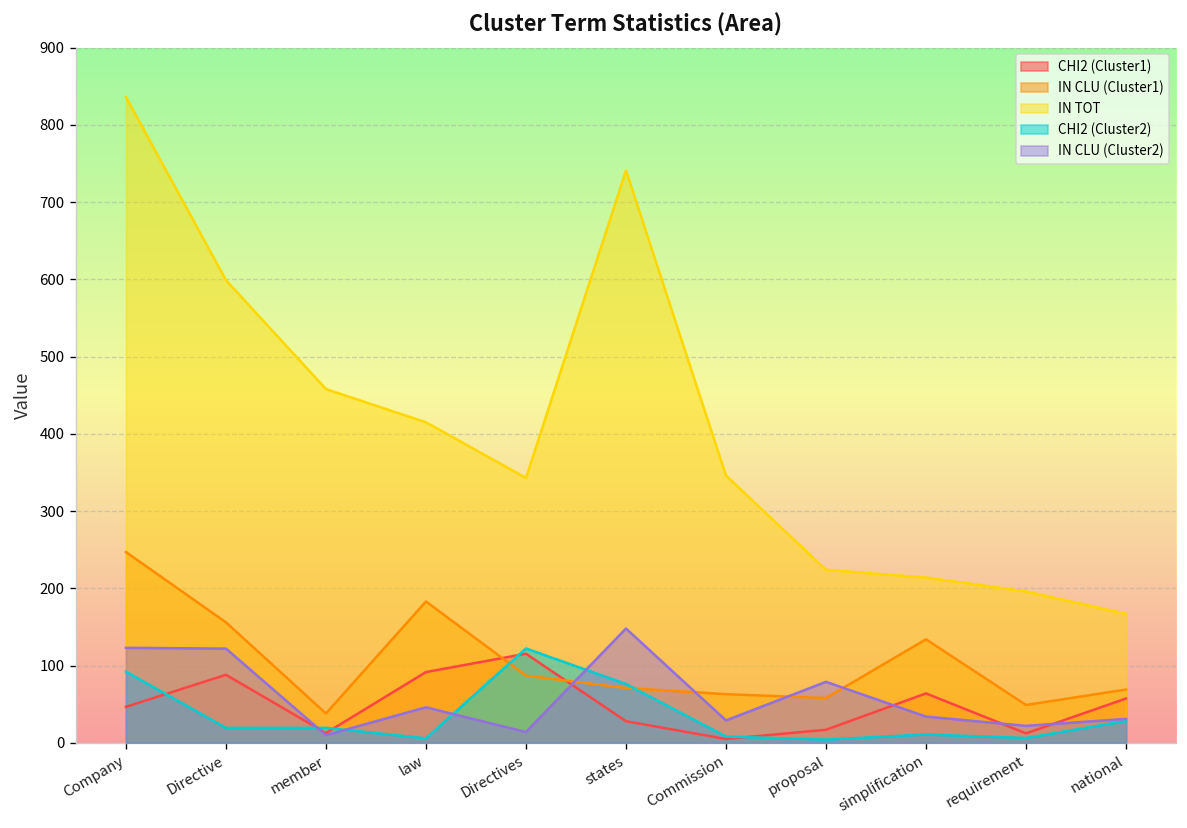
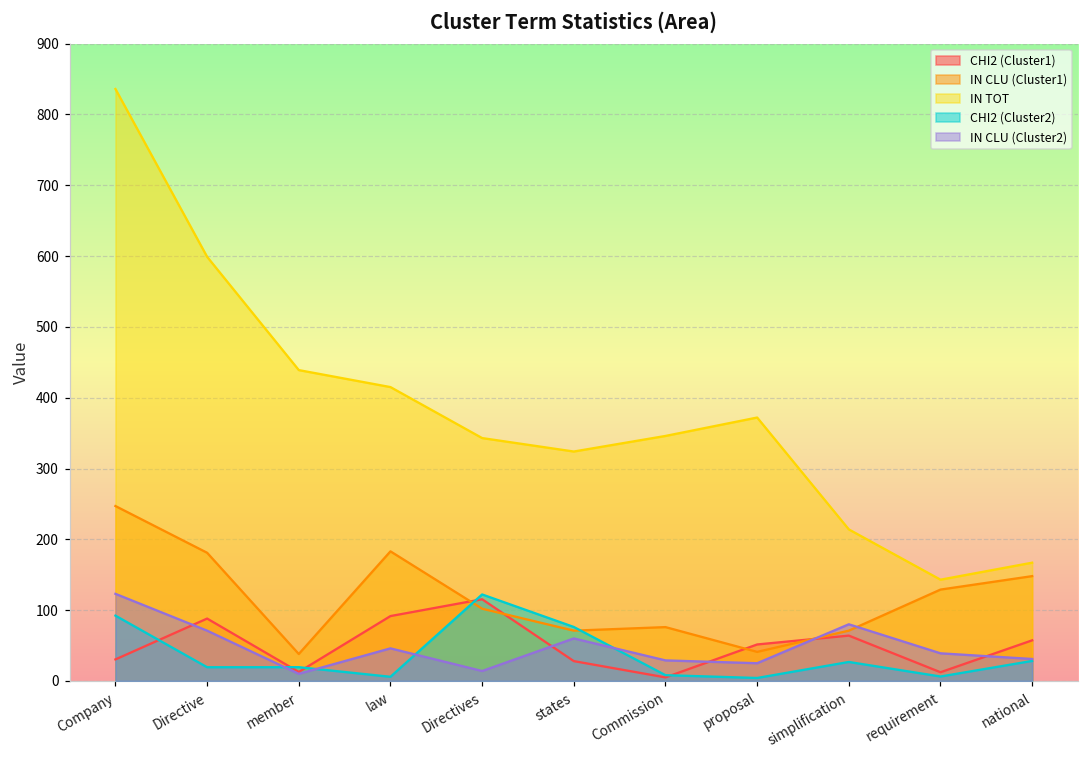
CHI2 (Cluster1), Company: 50 -> 30
IN CLU (Cluster1), Directive: 160 -> 180
IN CLU (Cluster2), Directive: 120 -> 70
IN TOT, member: 460 -> 440
IN CLU (Cluster1), Directives: 90 -> 100
IN TOT, states: 740 -> 320
IN CLU (Cluster2), states: 150 -> 60
IN CLU (Cluster1), Commission: 60 -> 80
CHI2 (Cluster1), proposal: 20 -> 50
IN CLU (Cluster1), proposal: 60 -> 40
IN TOT, proposal: 220 -> 370
IN CLU (Cluster2), proposal: 80 -> 30
IN CLU (Cluster1), simplification: 130 -> 70
CHI2 (Cluster2), simplification: 10 -> 30
IN CLU (Cluster2), simplification: 30 -> 80
IN CLU (Cluster1), requirement: 50 -> 130
IN TOT, requirement: 200 -> 140
IN CLU (Cluster2), requirement: 20 -> 40
IN CLU (Cluster1), national: 70 -> 150
